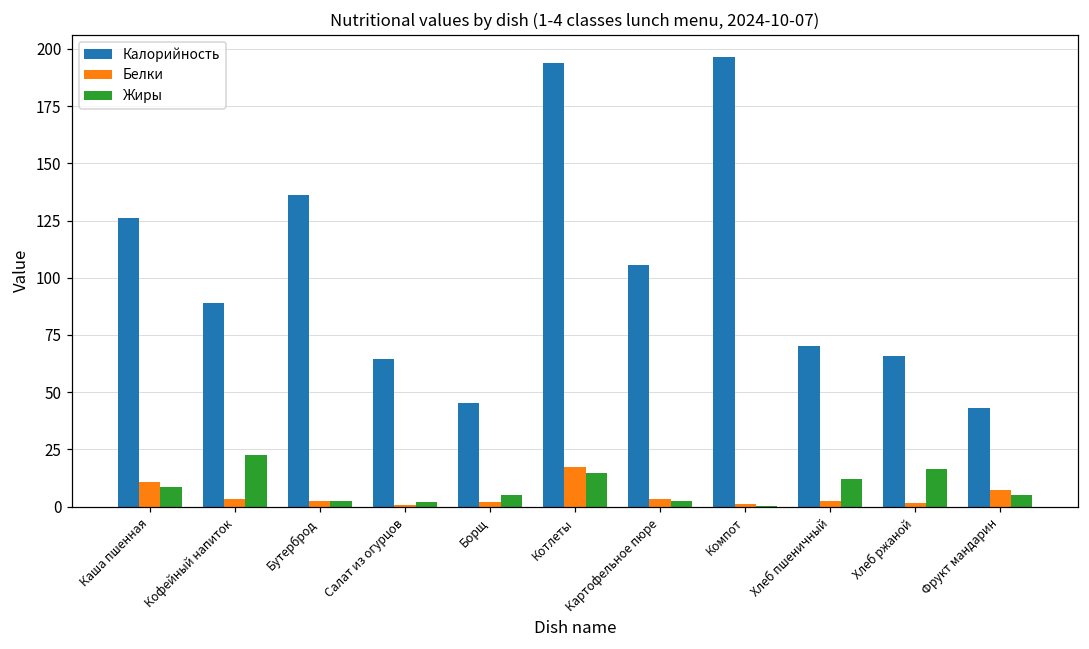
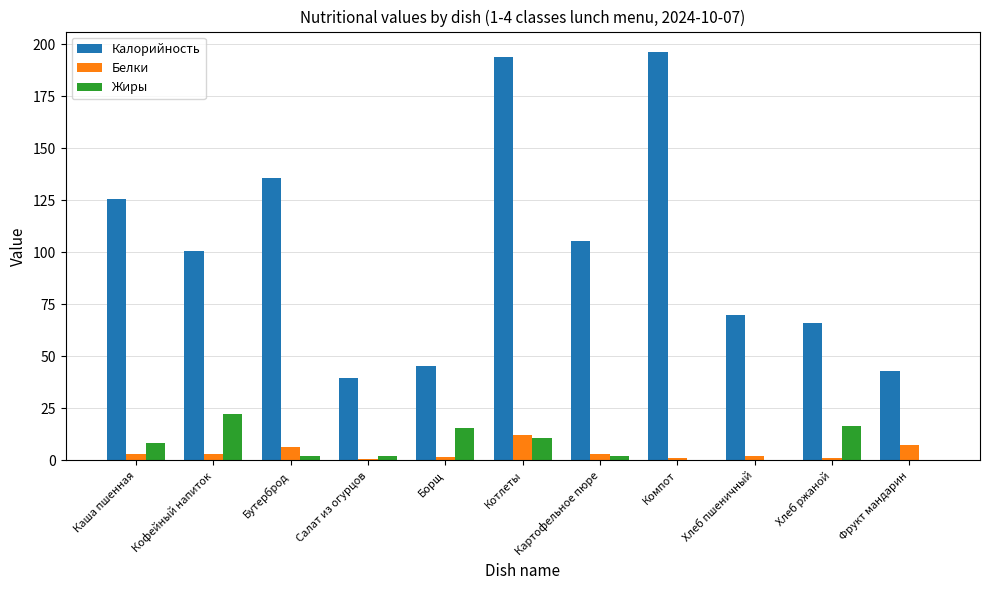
Белки, Каша пшенная: 11 -> 3
Калорийность, Кофейный напиток: 89 -> 101
Белки, Бутерброд: 2 -> 6
Калорийность, Салат из огурцов: 65 -> 40
Жиры, Борщ: 5 -> 15
Белки, Котлеты: 17 -> 12
Жиры, Котлеты: 15 -> 11
Жиры, Хлеб пшеничный: 12 -> 0
Жиры, Фрукт мандарин: 5 -> 0
